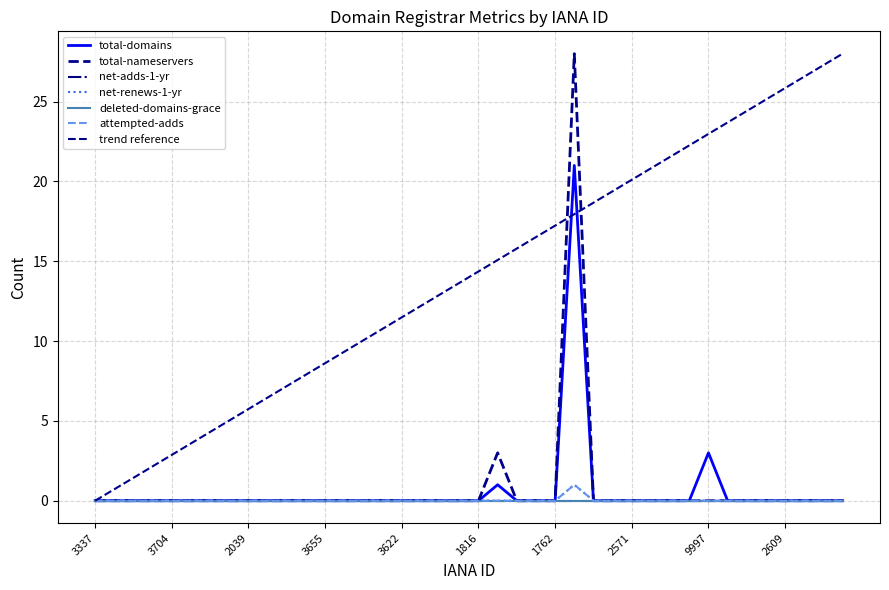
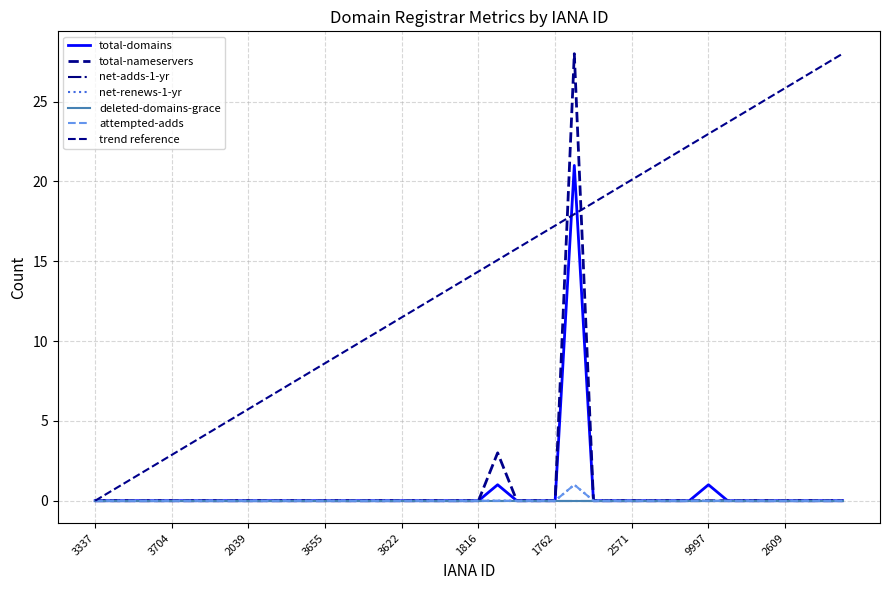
total-domains, 9997: 3 -> 1
